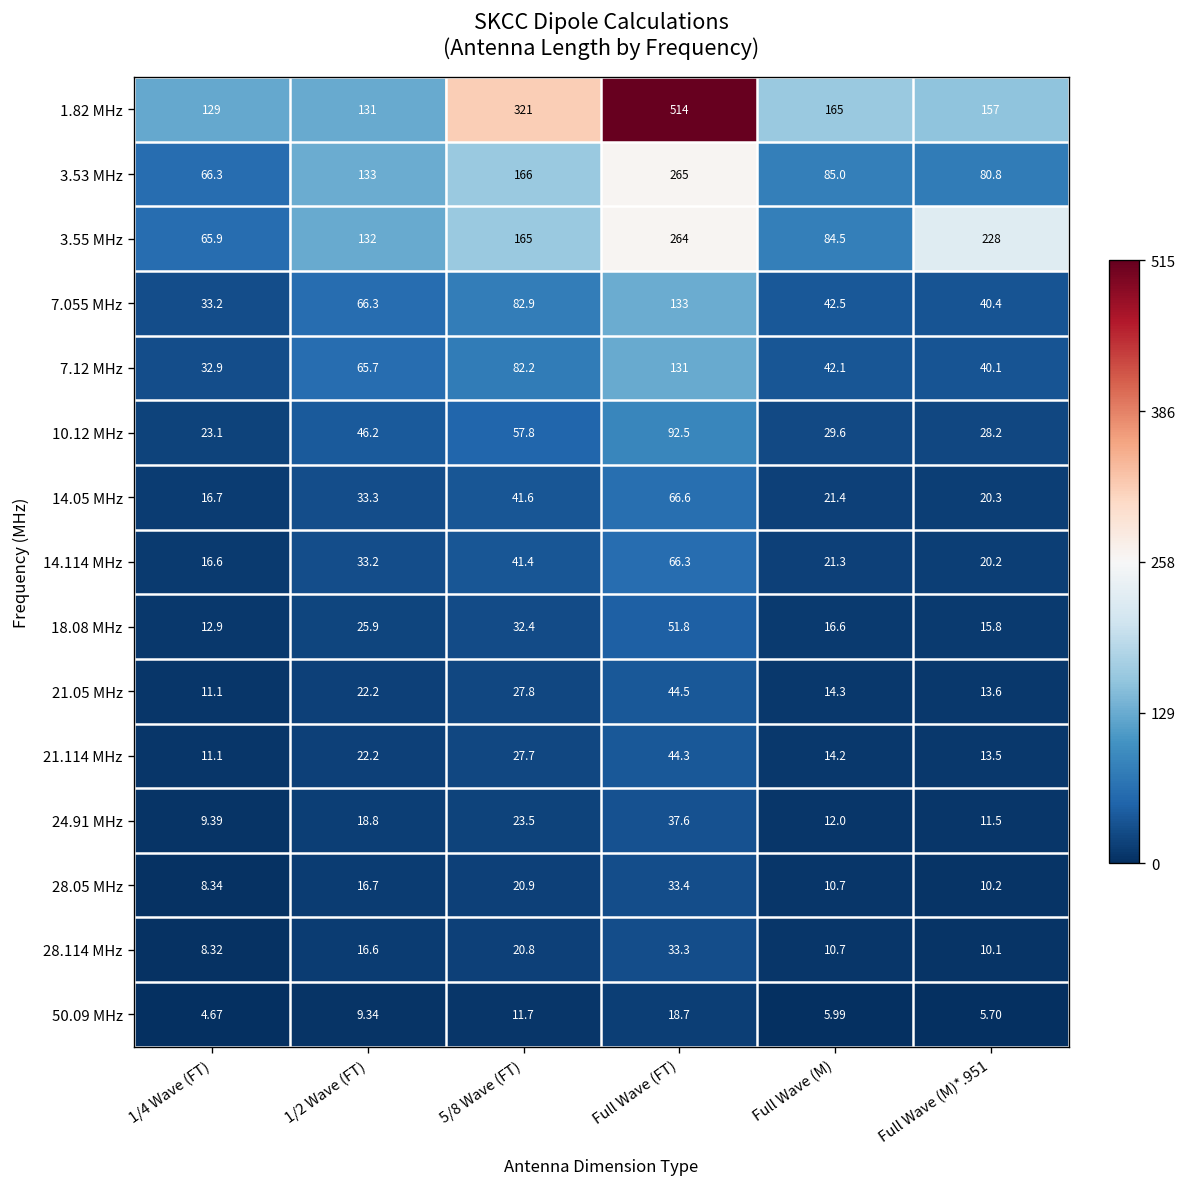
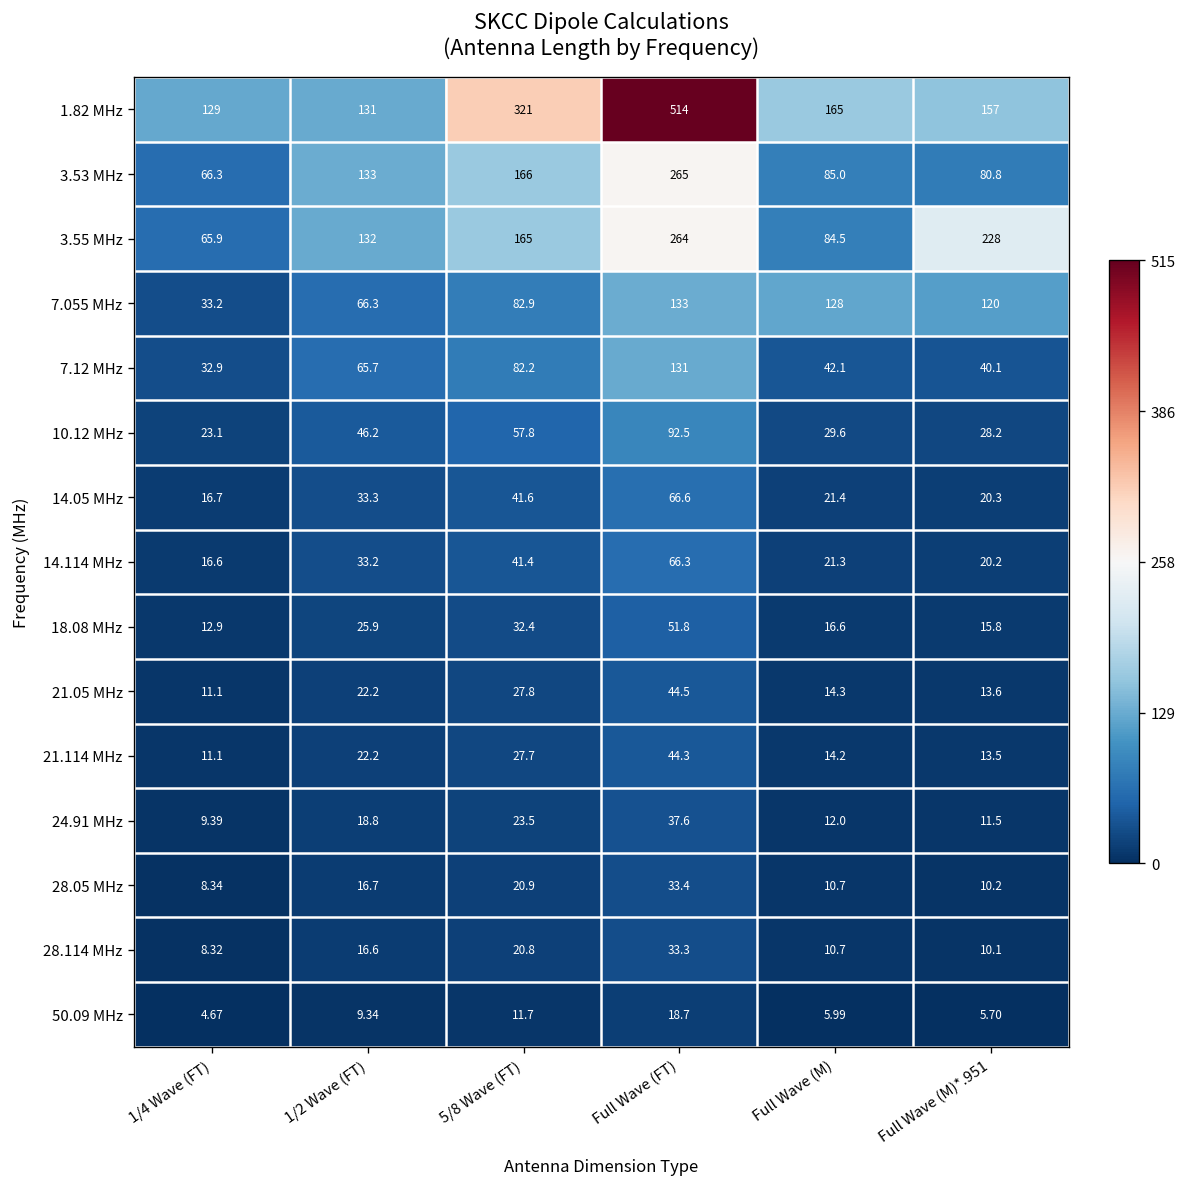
7.055 MHz, Full Wave (M): 42.5 -> 128
7.055 MHz, Full Wave (M)*.951: 40.4 -> 120
